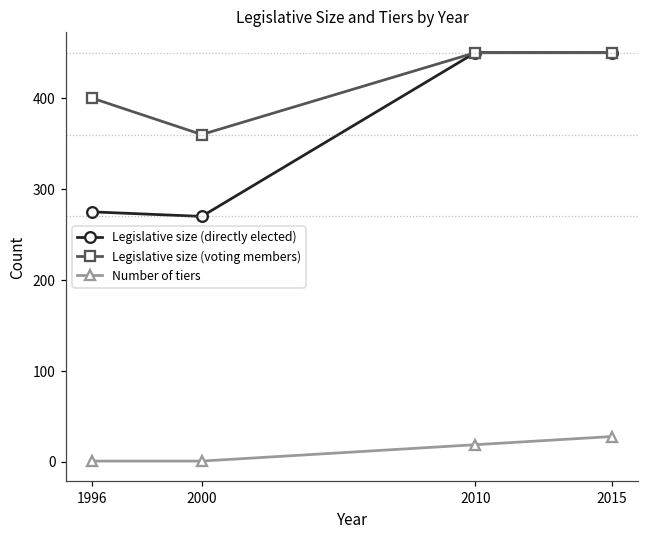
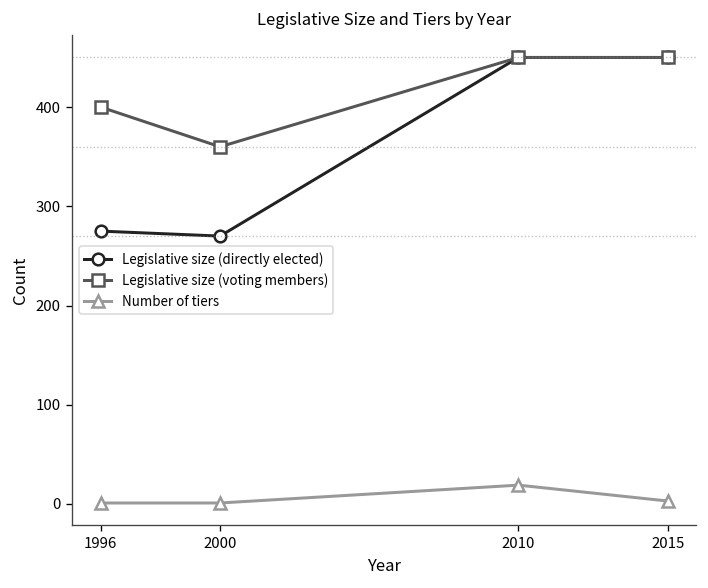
Number of tiers, 2015: 30 -> 0
